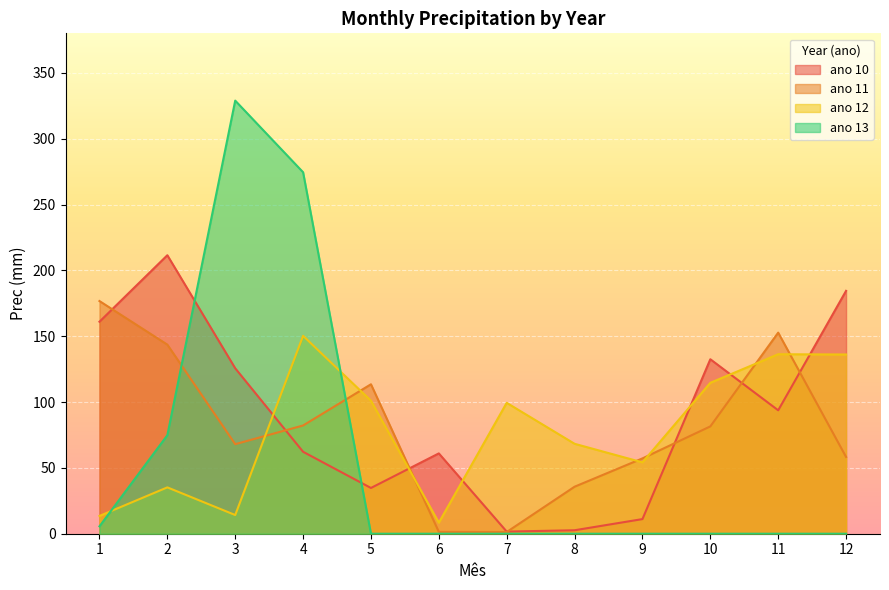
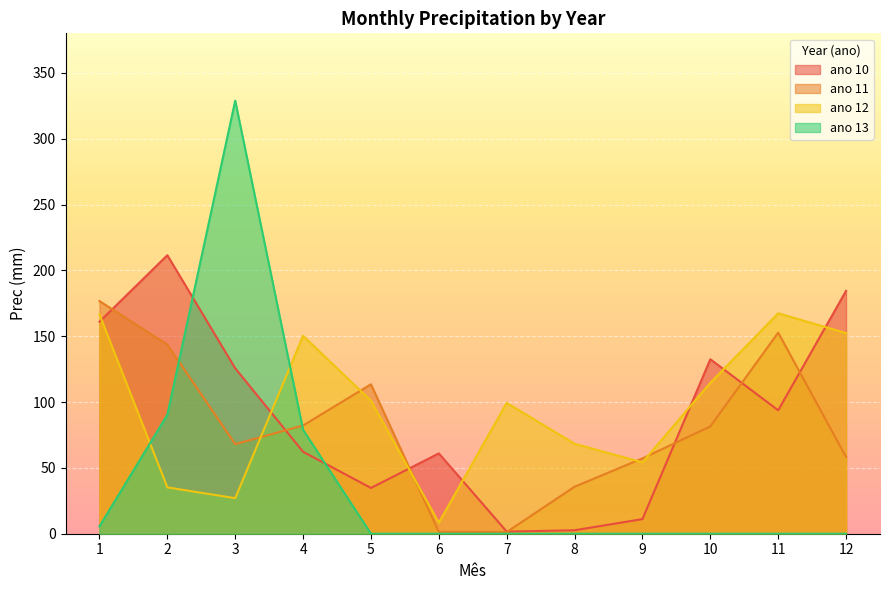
ano 12, 1: 14 -> 167
ano 13, 2: 75 -> 90
ano 12, 3: 14 -> 27
ano 13, 4: 275 -> 79
ano 12, 11: 136 -> 167
ano 12, 12: 136 -> 152
